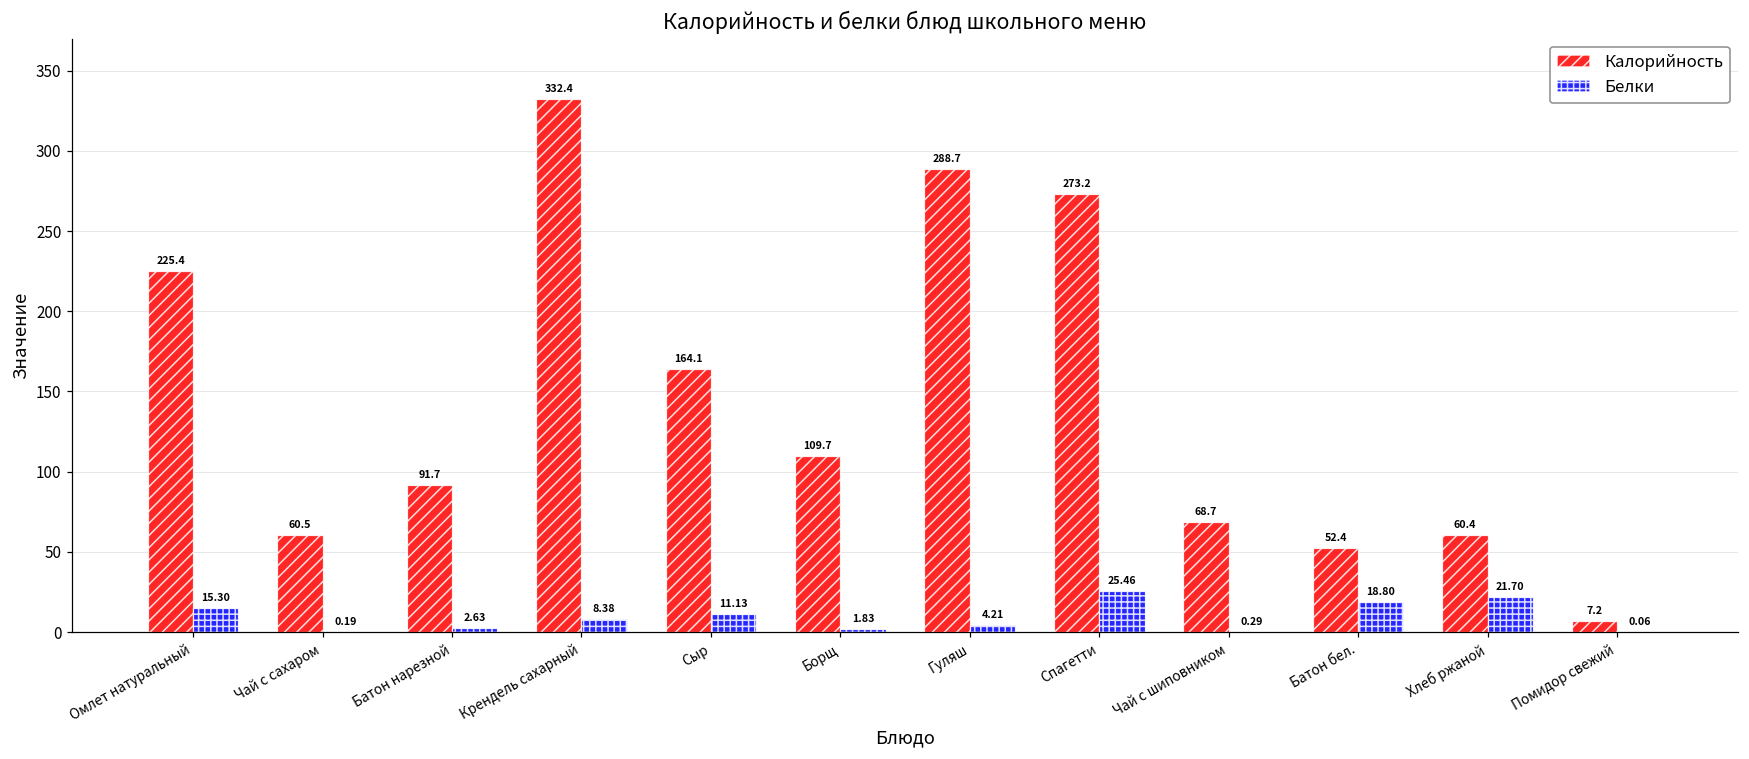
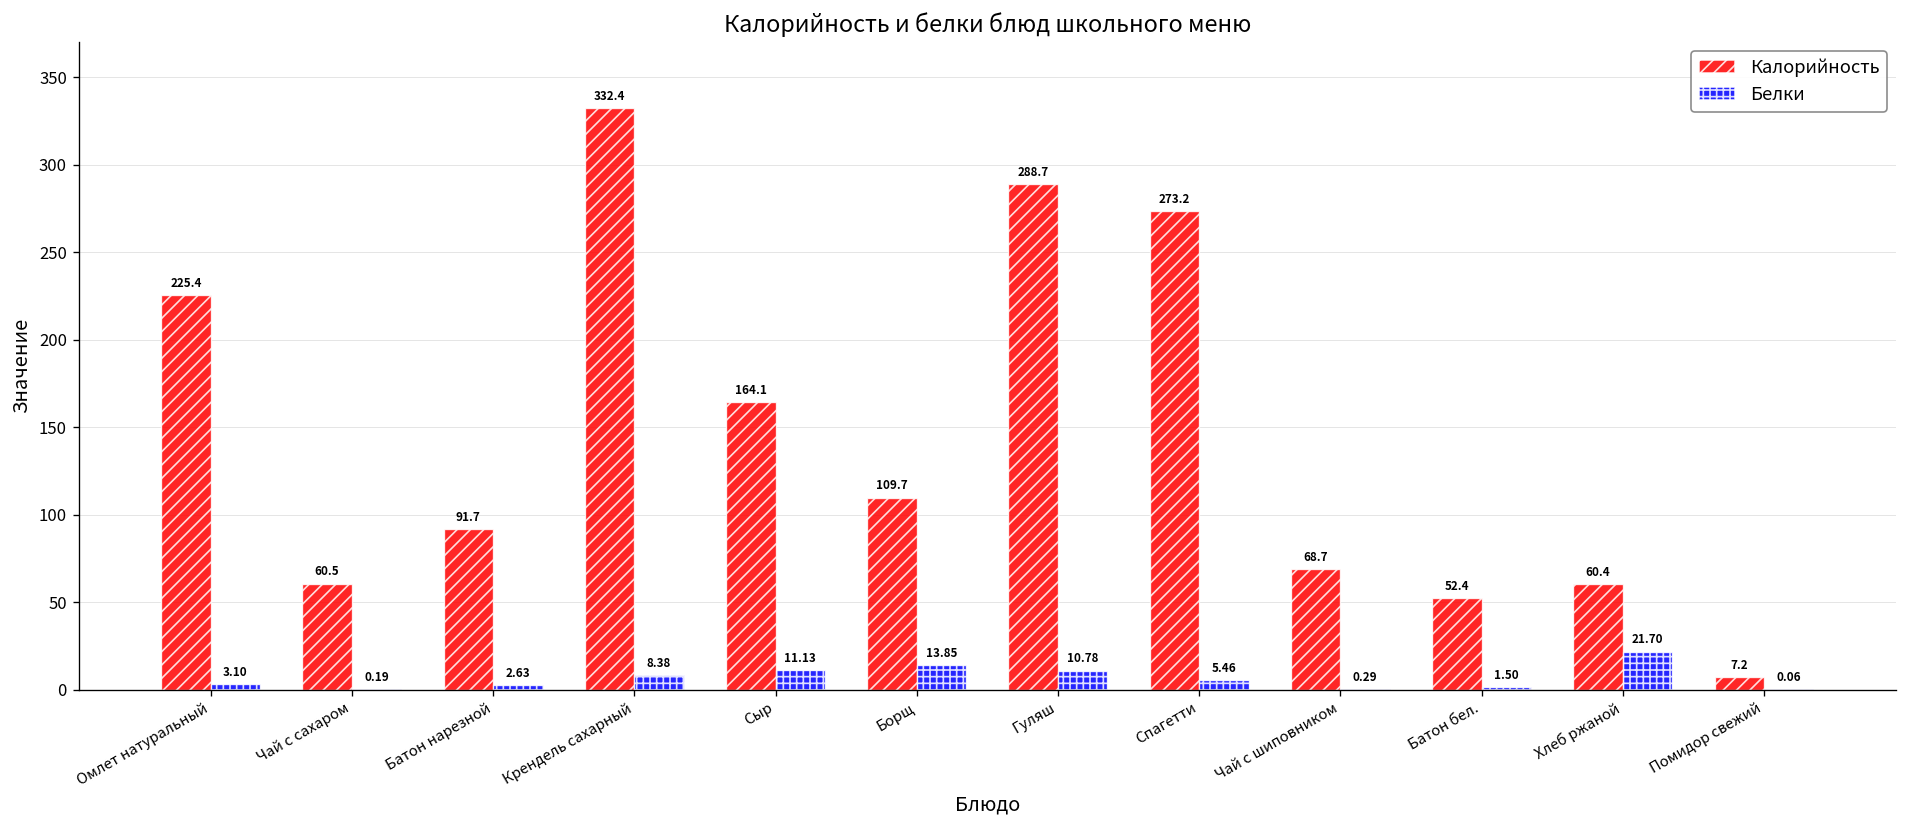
Белки, Омлет натуральный: 15.30 -> 3.10
Белки, Борщ: 1.83 -> 13.85
Белки, Гуляш: 4.21 -> 10.78
Белки, Спагетти: 25.46 -> 5.46
Белки, Батон бел.: 18.80 -> 1.50
